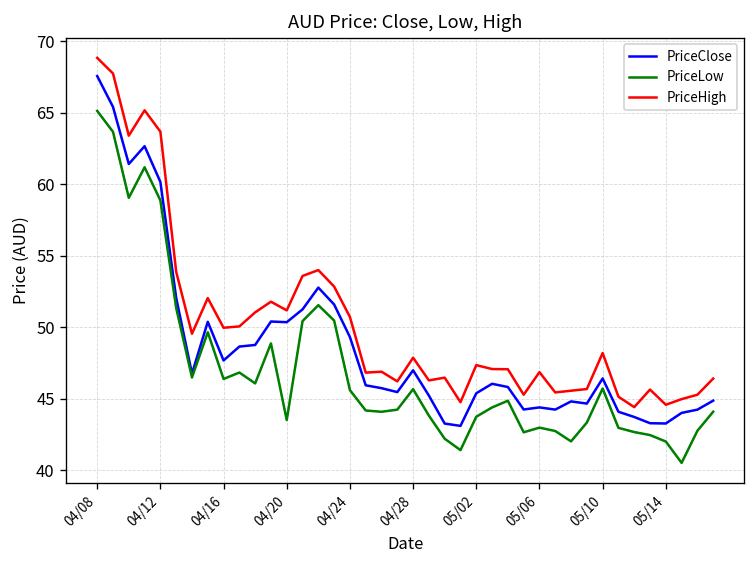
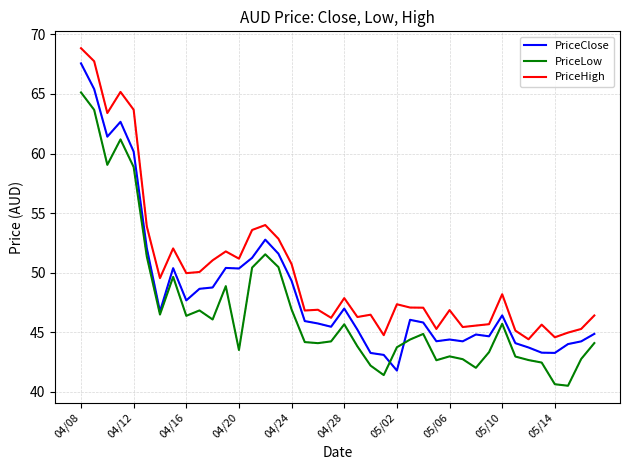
PriceLow, 04/24: 45.6 -> 46.9
PriceClose, 05/02: 45.4 -> 41.8
PriceLow, 05/14: 42.0 -> 40.6
